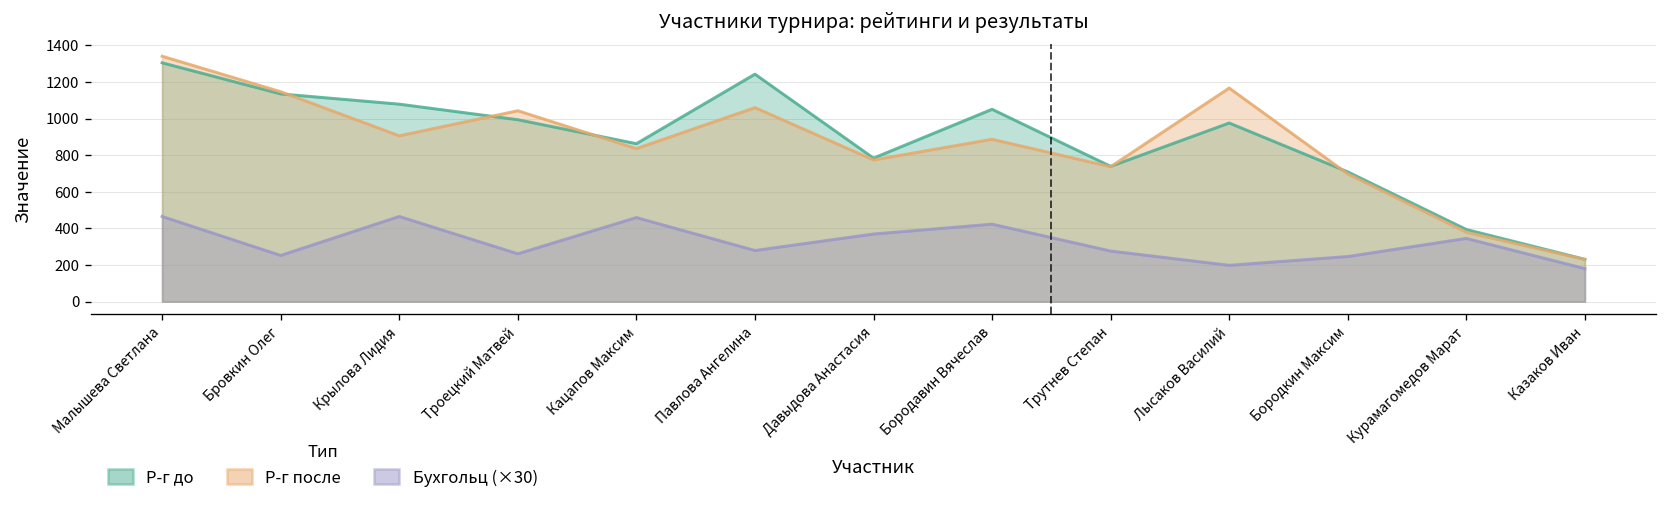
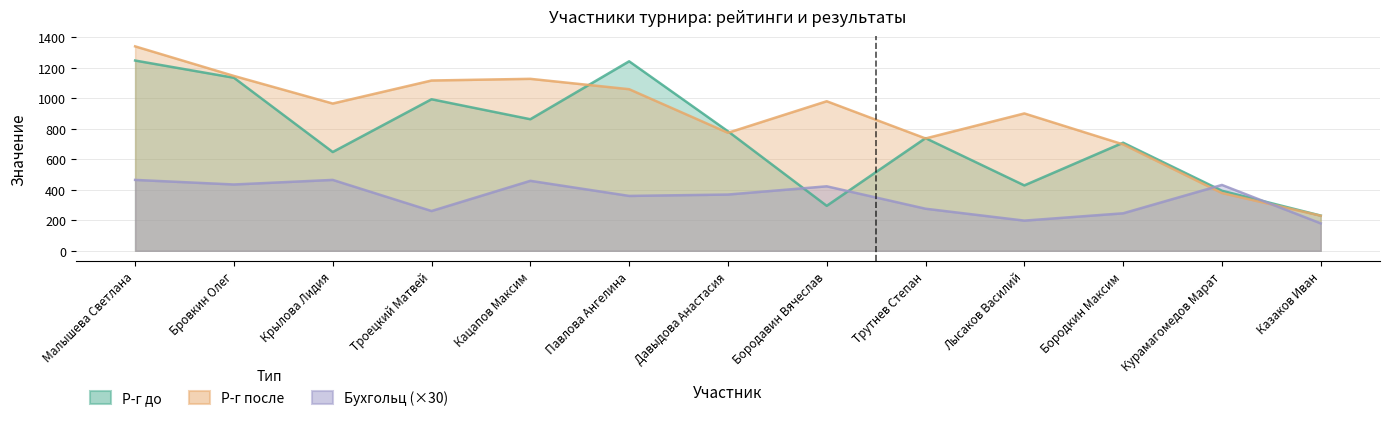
Р-г до, Малышева Светлана: 1310 -> 1250
Бухгольц (×30), Бровкин Олег: 250 -> 440
Р-г до, Крылова Лидия: 1080 -> 650
Р-г после, Крылова Лидия: 910 -> 970
Р-г после, Троецкий Матвей: 1040 -> 1120
Р-г после, Кацапов Максим: 840 -> 1130
Бухгольц (×30), Павлова Ангелина: 280 -> 360
Р-г до, Бородавин Вячеслав: 1050 -> 300
Р-г после, Бородавин Вячеслав: 890 -> 980
Р-г до, Лысаков Василий: 980 -> 430
Р-г после, Лысаков Василий: 1170 -> 900
Бухгольц (×30), Курамагомедов Марат: 350 -> 430
